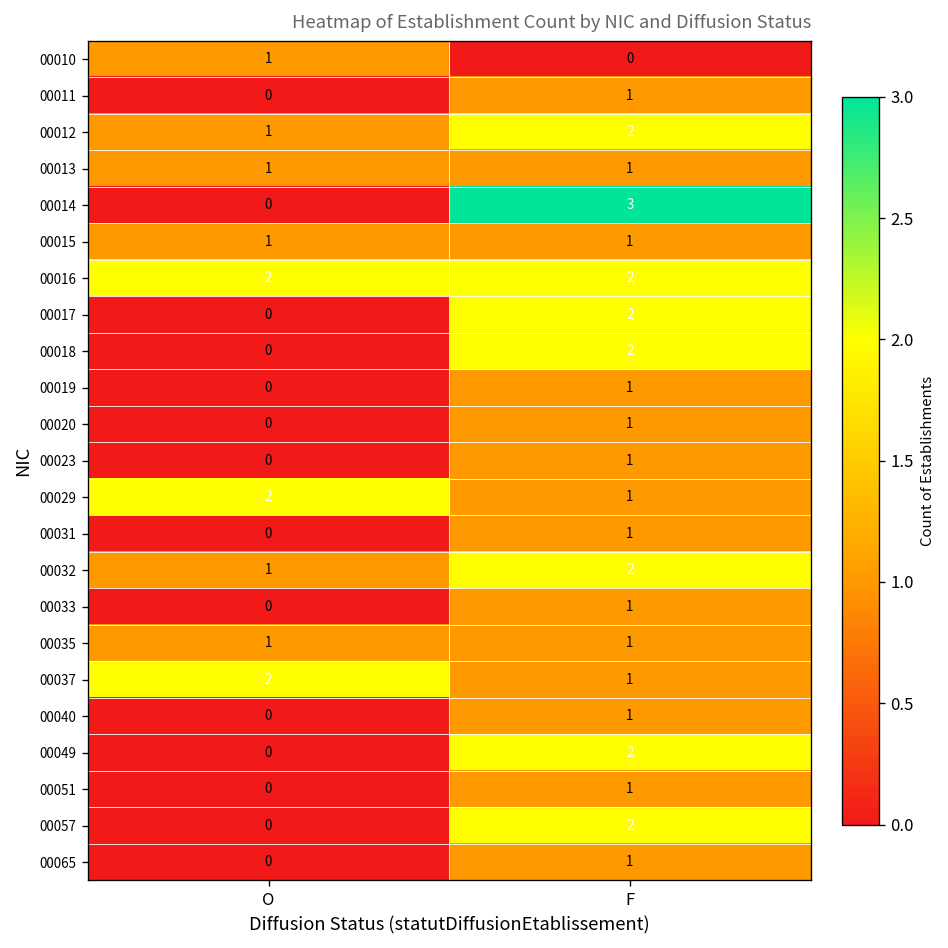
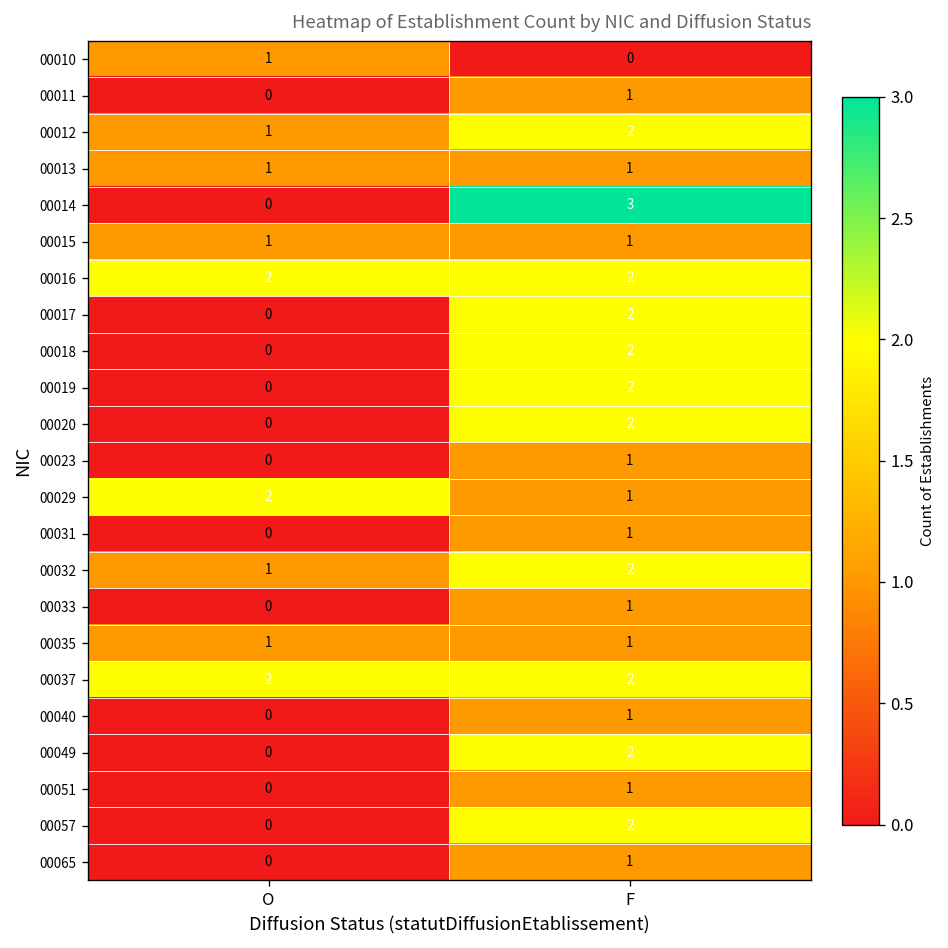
00019, F: 1 -> 2
00020, F: 1 -> 2
00037, F: 1 -> 2
